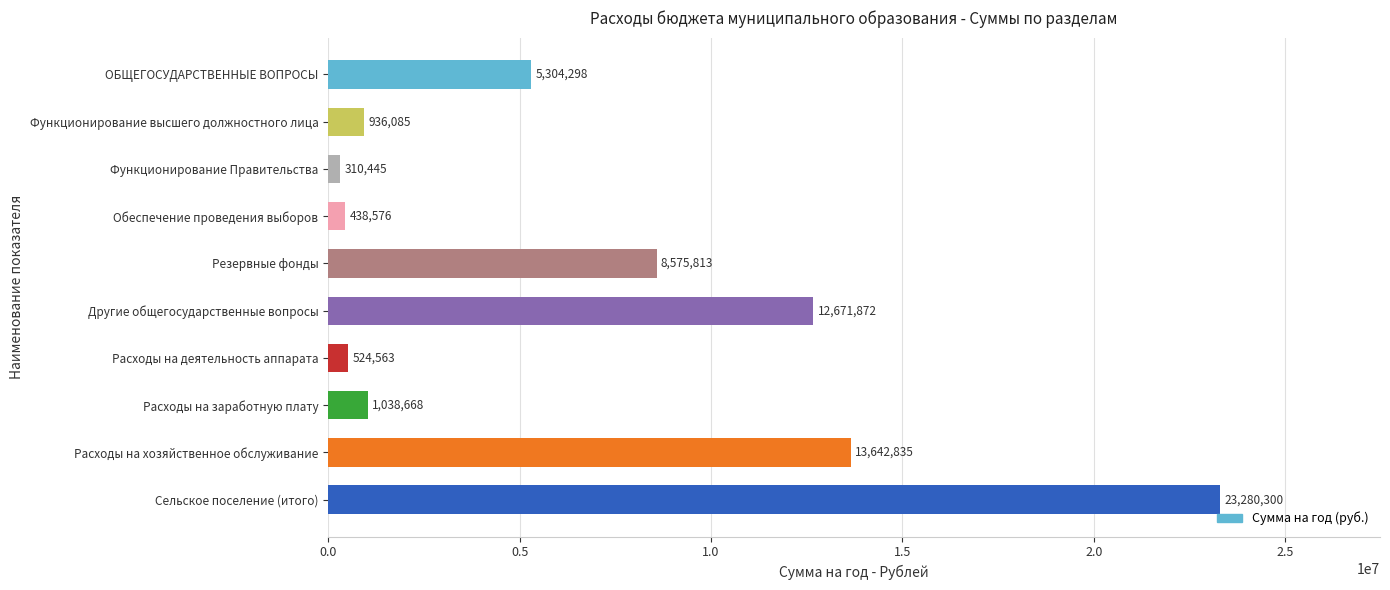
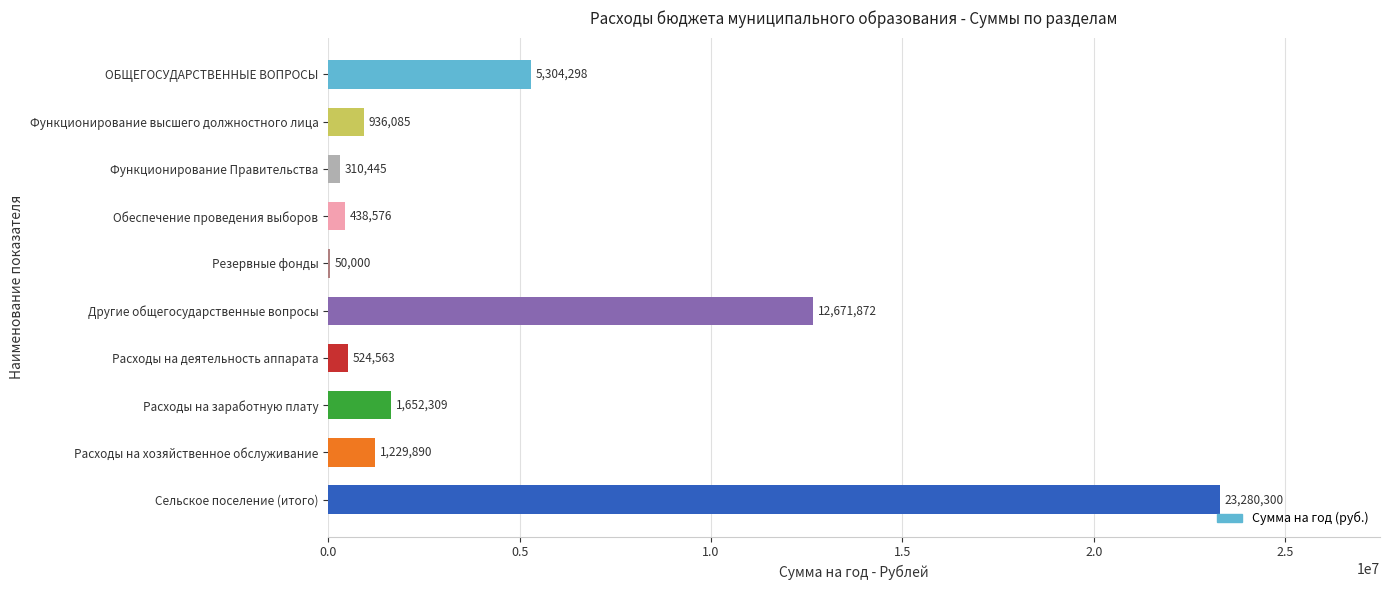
Резервные фонды: 8,575,813 -> 50,000
Расходы на заработную плату: 1,038,668 -> 1,652,309
Расходы на хозяйственное обслуживание: 13,642,835 -> 1,229,890
